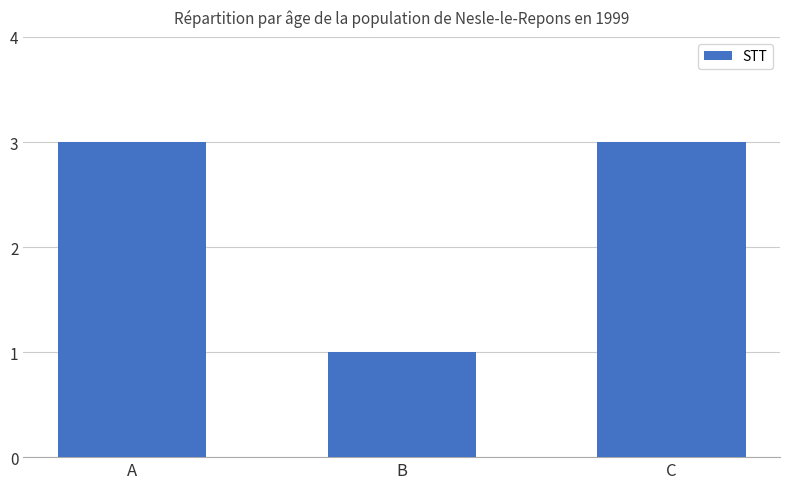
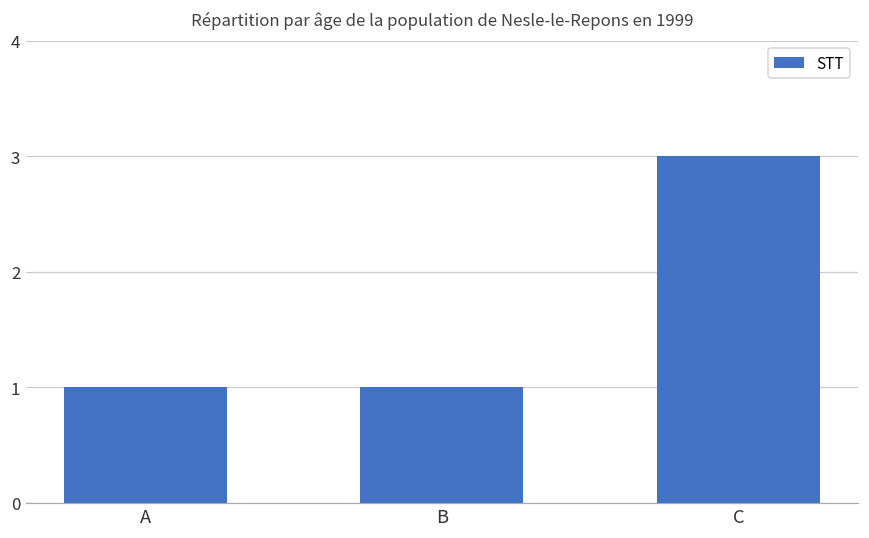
A: 3 -> 1
